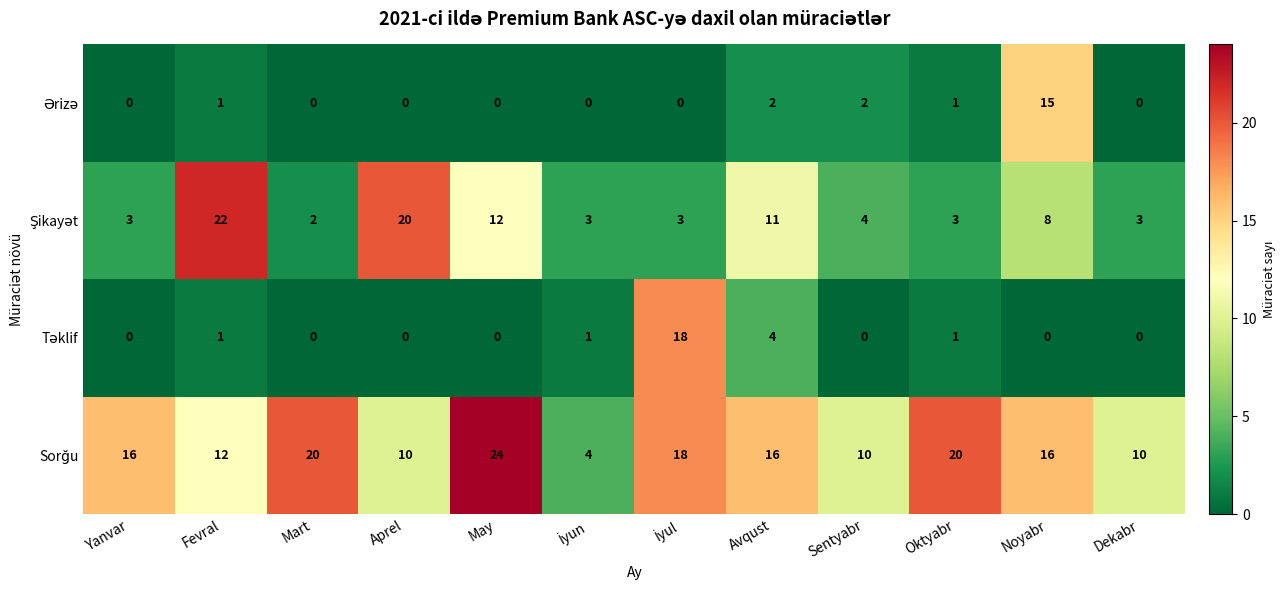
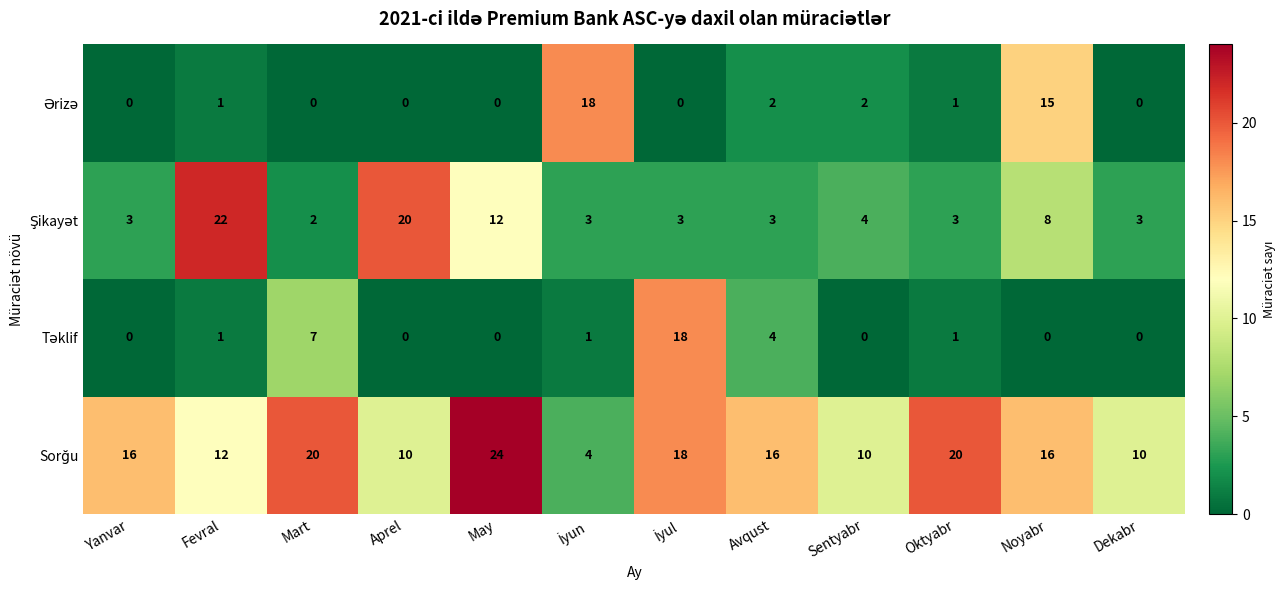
Ərizə, İyun: 0 -> 18
Şikayət, Avqust: 11 -> 3
Təklif, Mart: 0 -> 7
